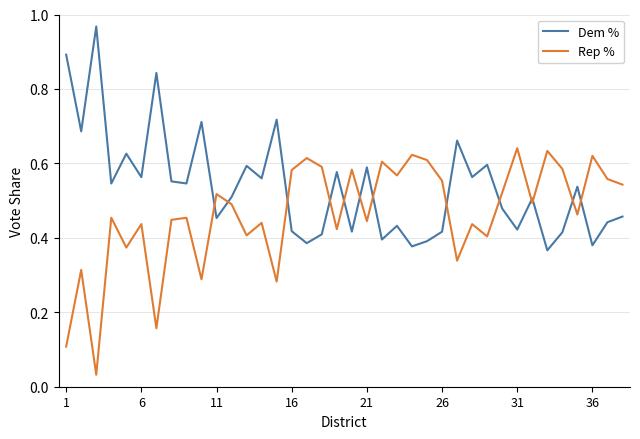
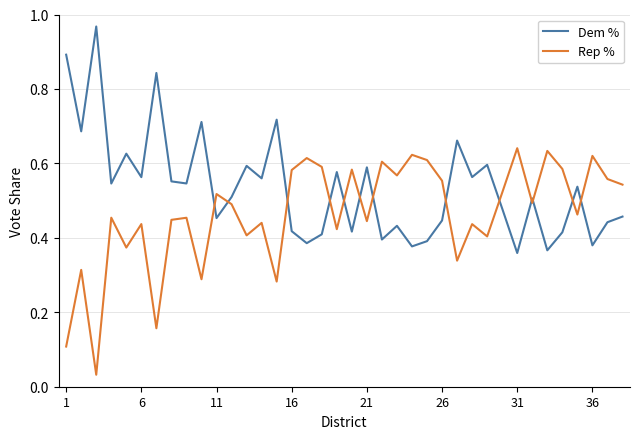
Dem %, 26: 0.42 -> 0.45
Dem %, 31: 0.42 -> 0.36
